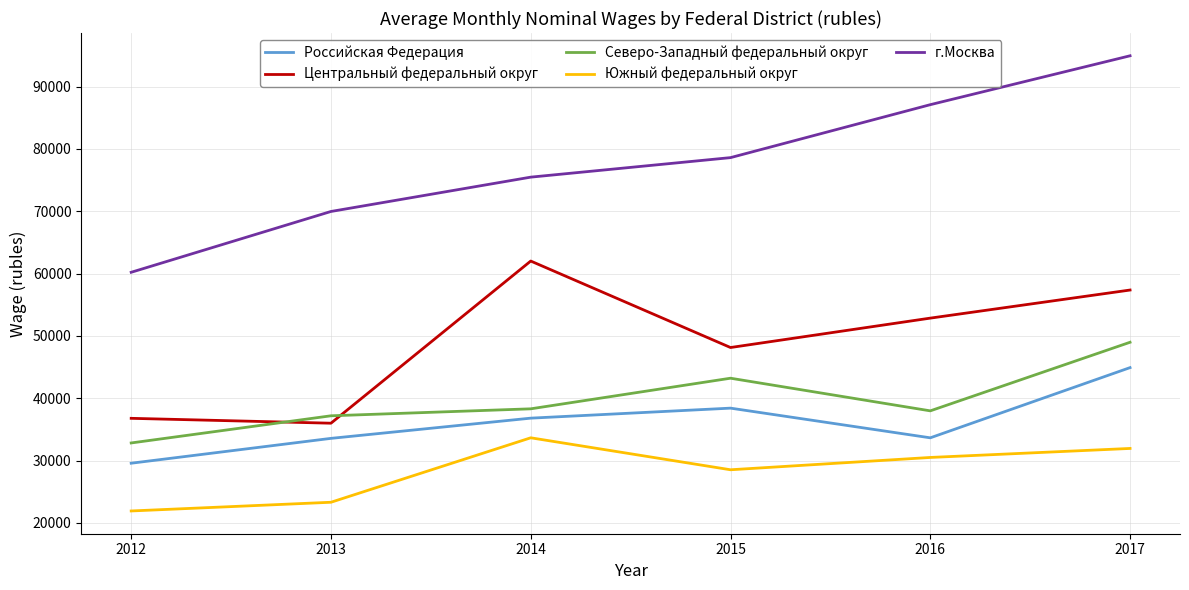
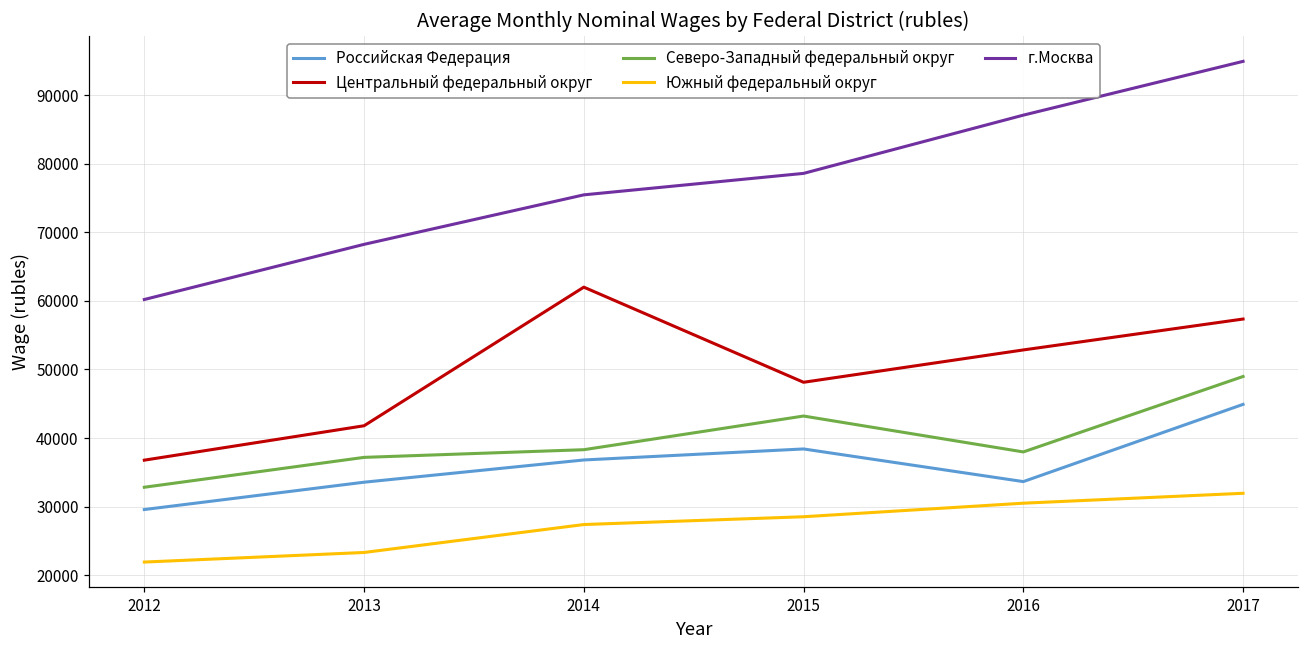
Центральный федеральный округ, 2013: 36000 -> 42000
г.Москва, 2013: 70000 -> 68000
Южный федеральный округ, 2014: 34000 -> 27000
